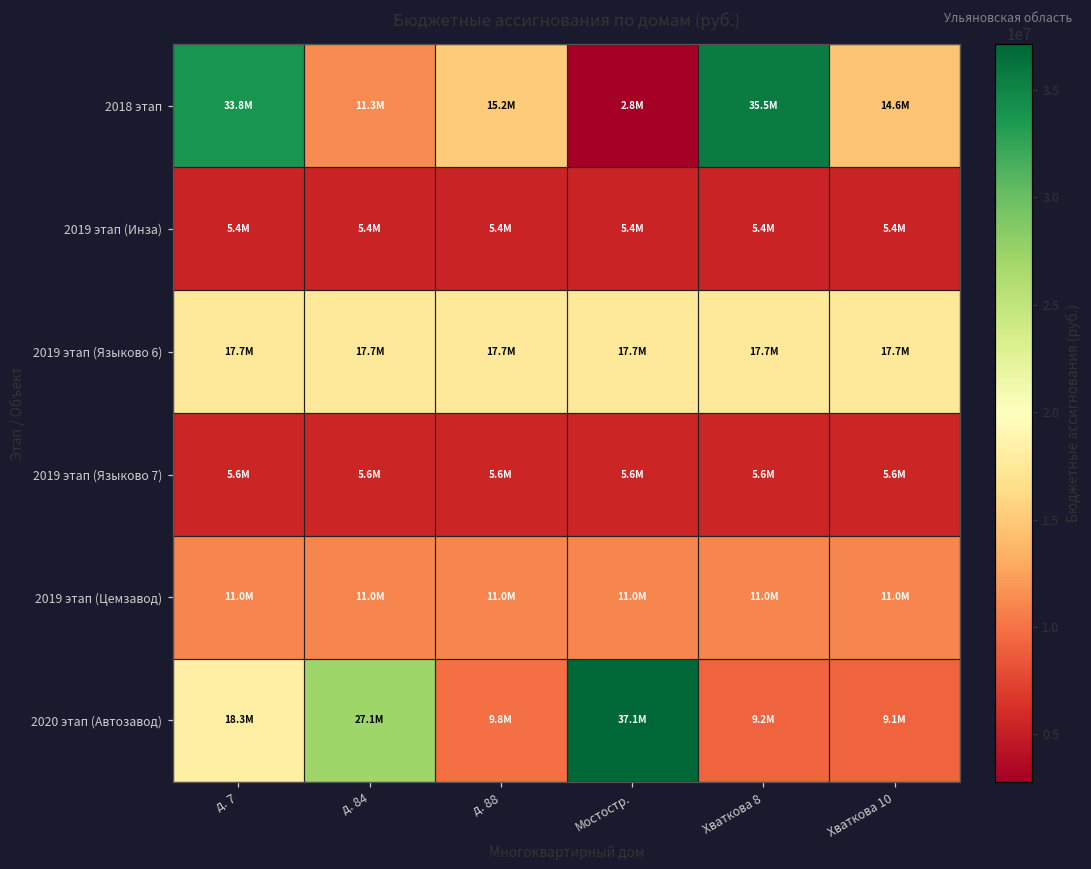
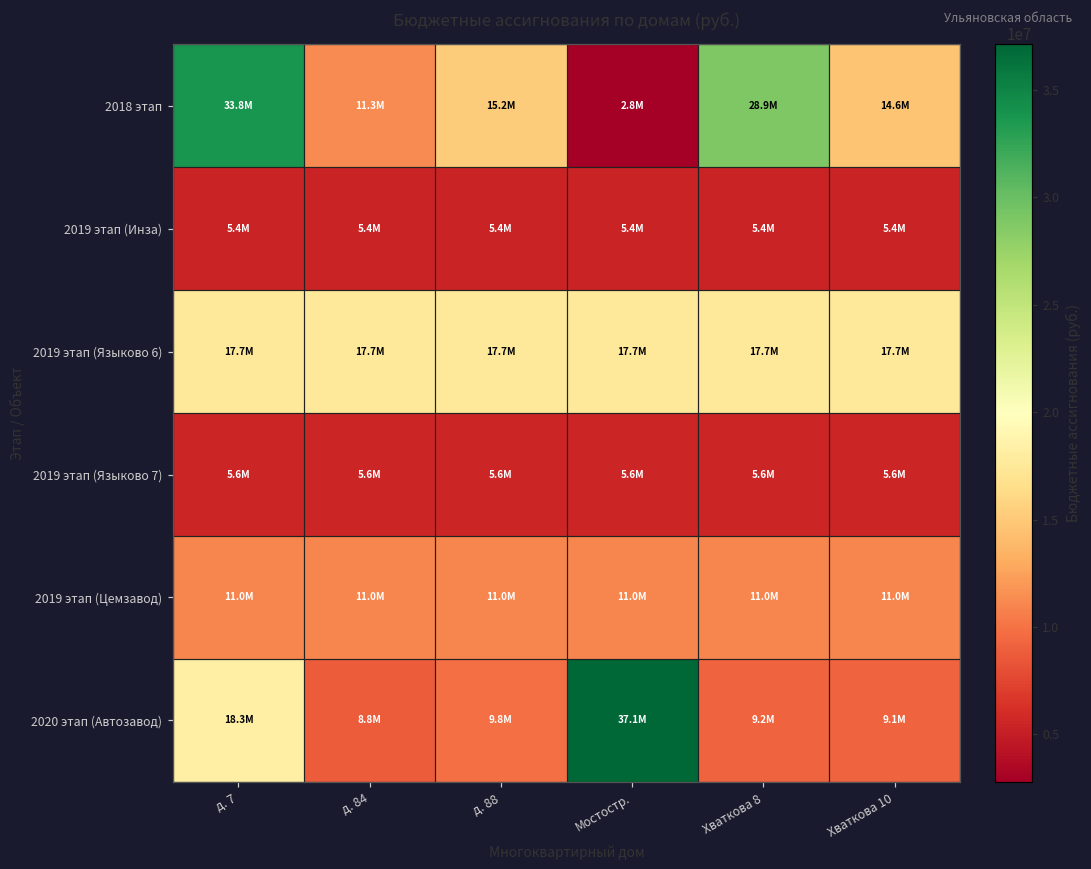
2018 этап, Хваткова 8: 35.5M -> 28.9M
2020 этап (Автозавод), д. 84: 27.1M -> 8.8M
